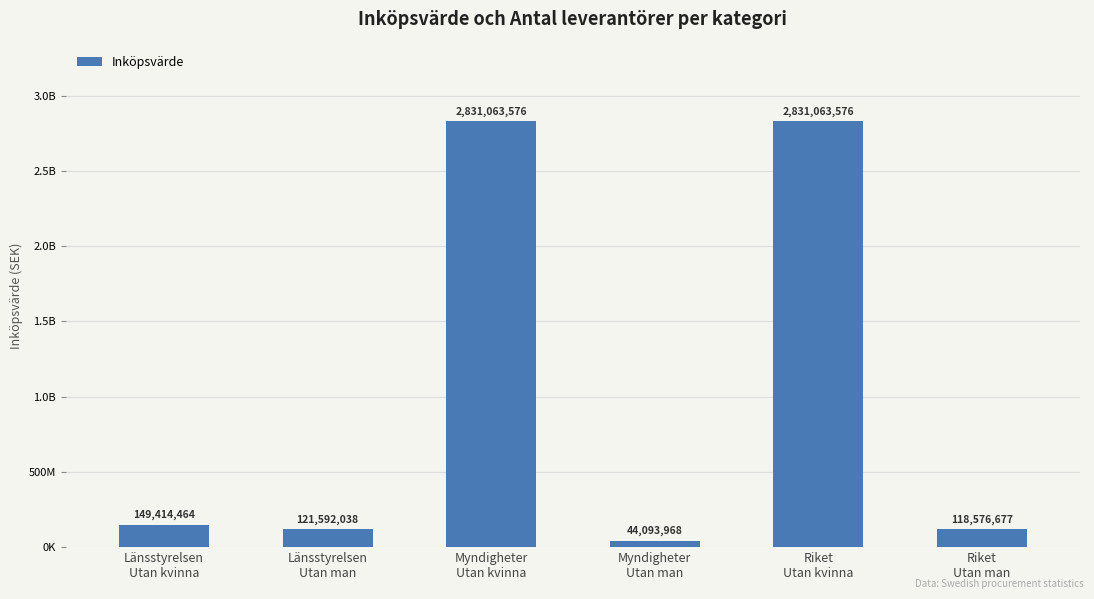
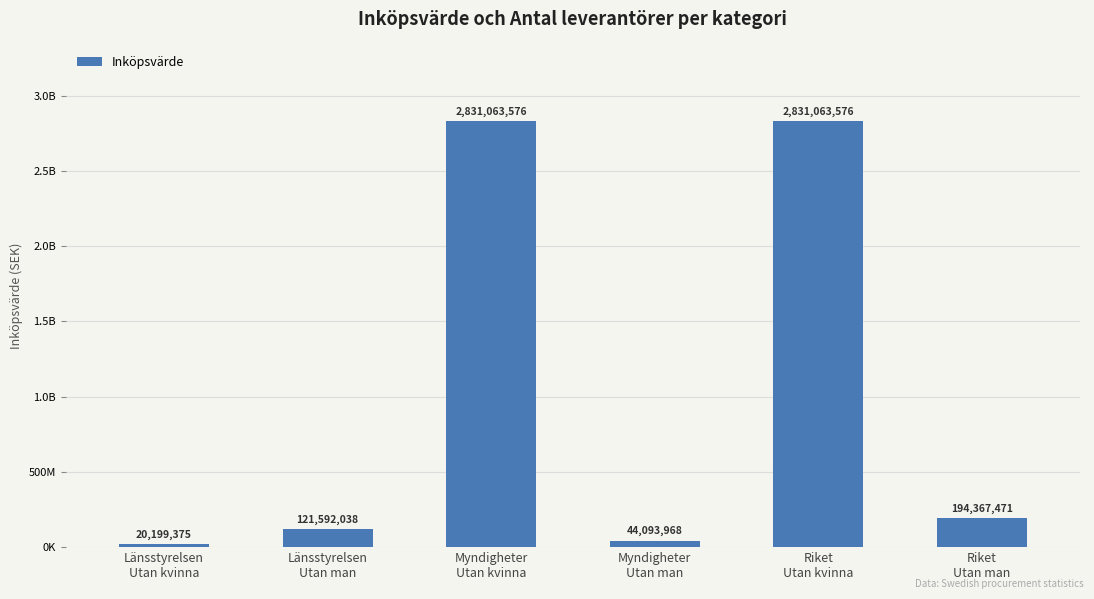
Länsstyrelsen Utan kvinna: 149,414,464 -> 20,199,375
Riket Utan man: 118,576,677 -> 194,367,471
